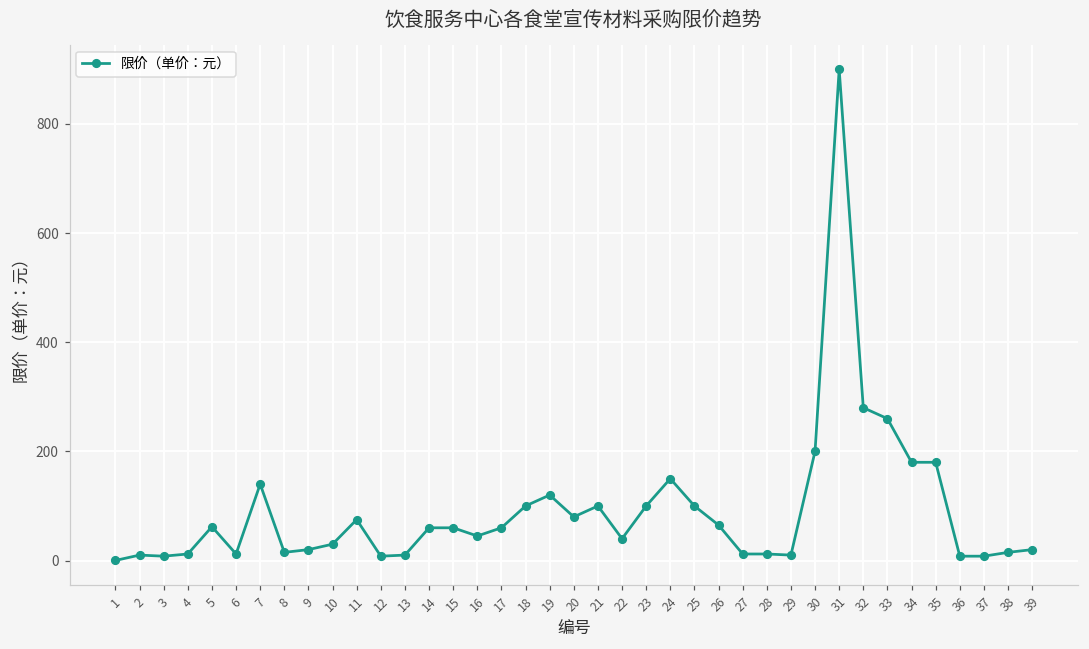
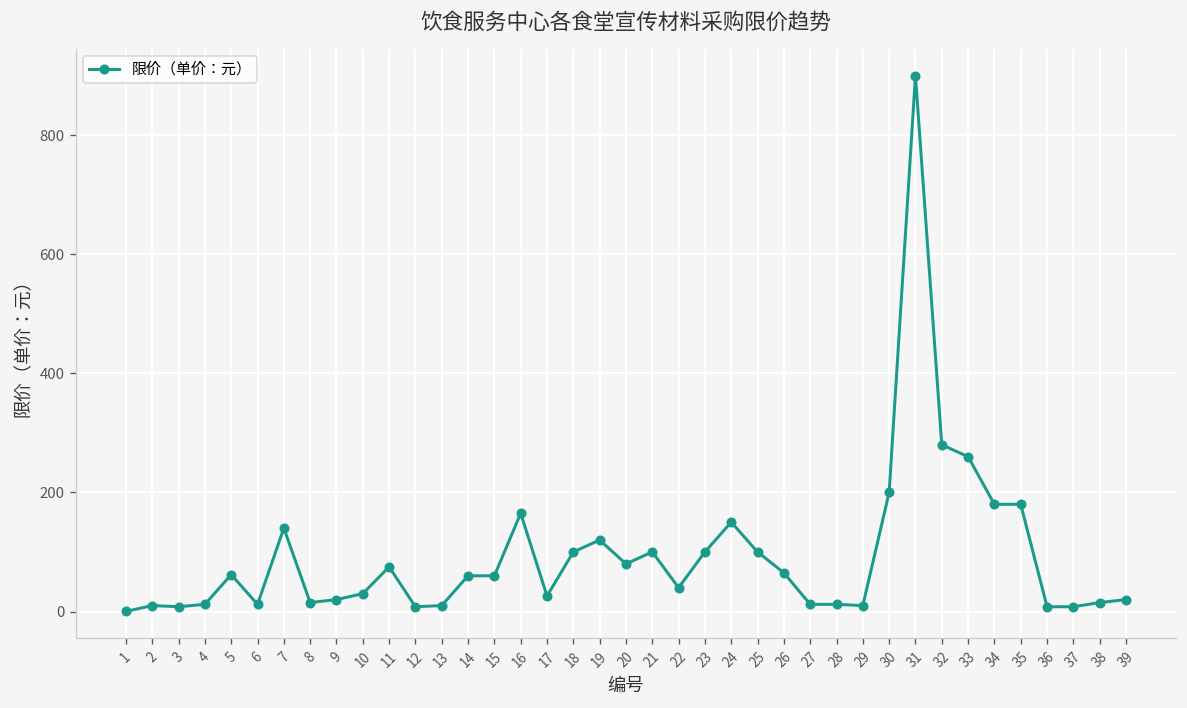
16: 50 -> 170
17: 60 -> 30
